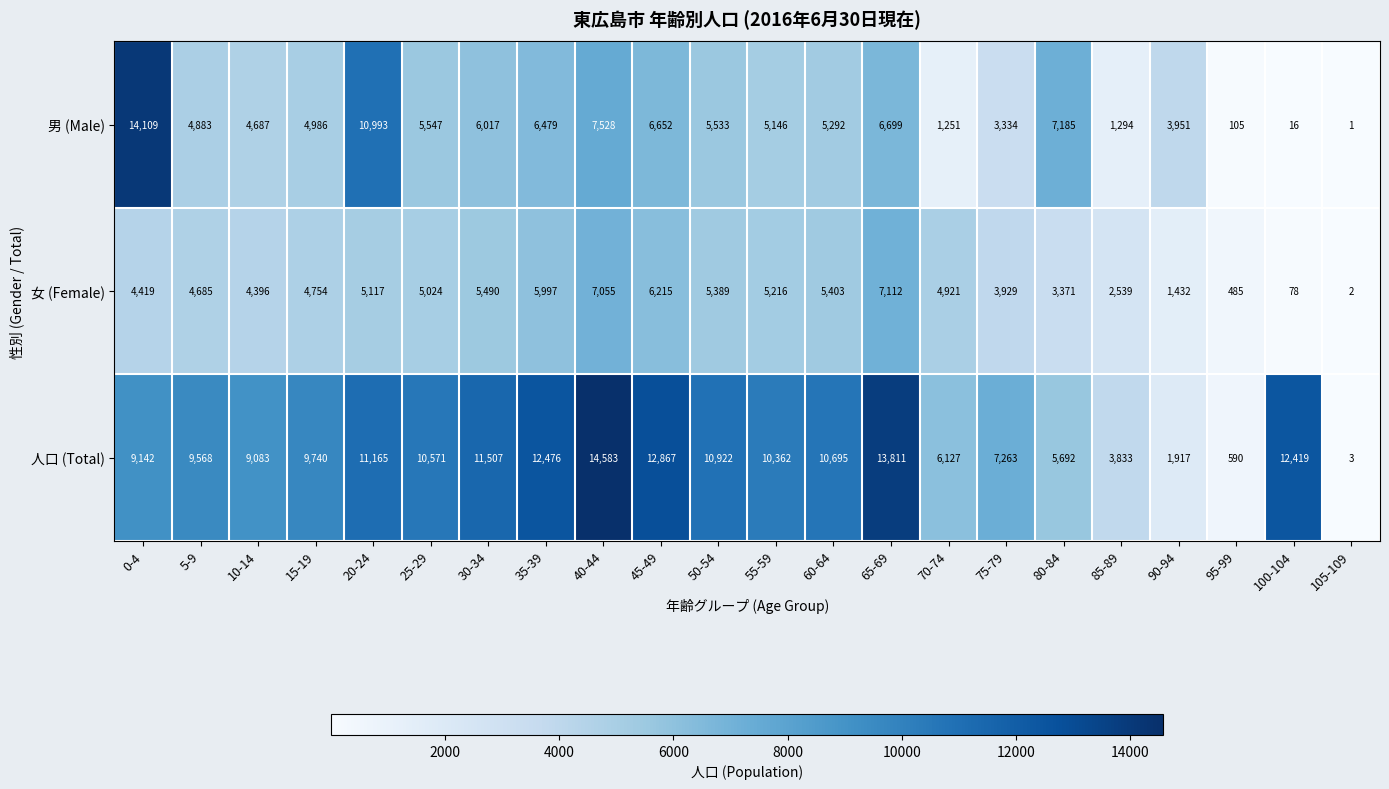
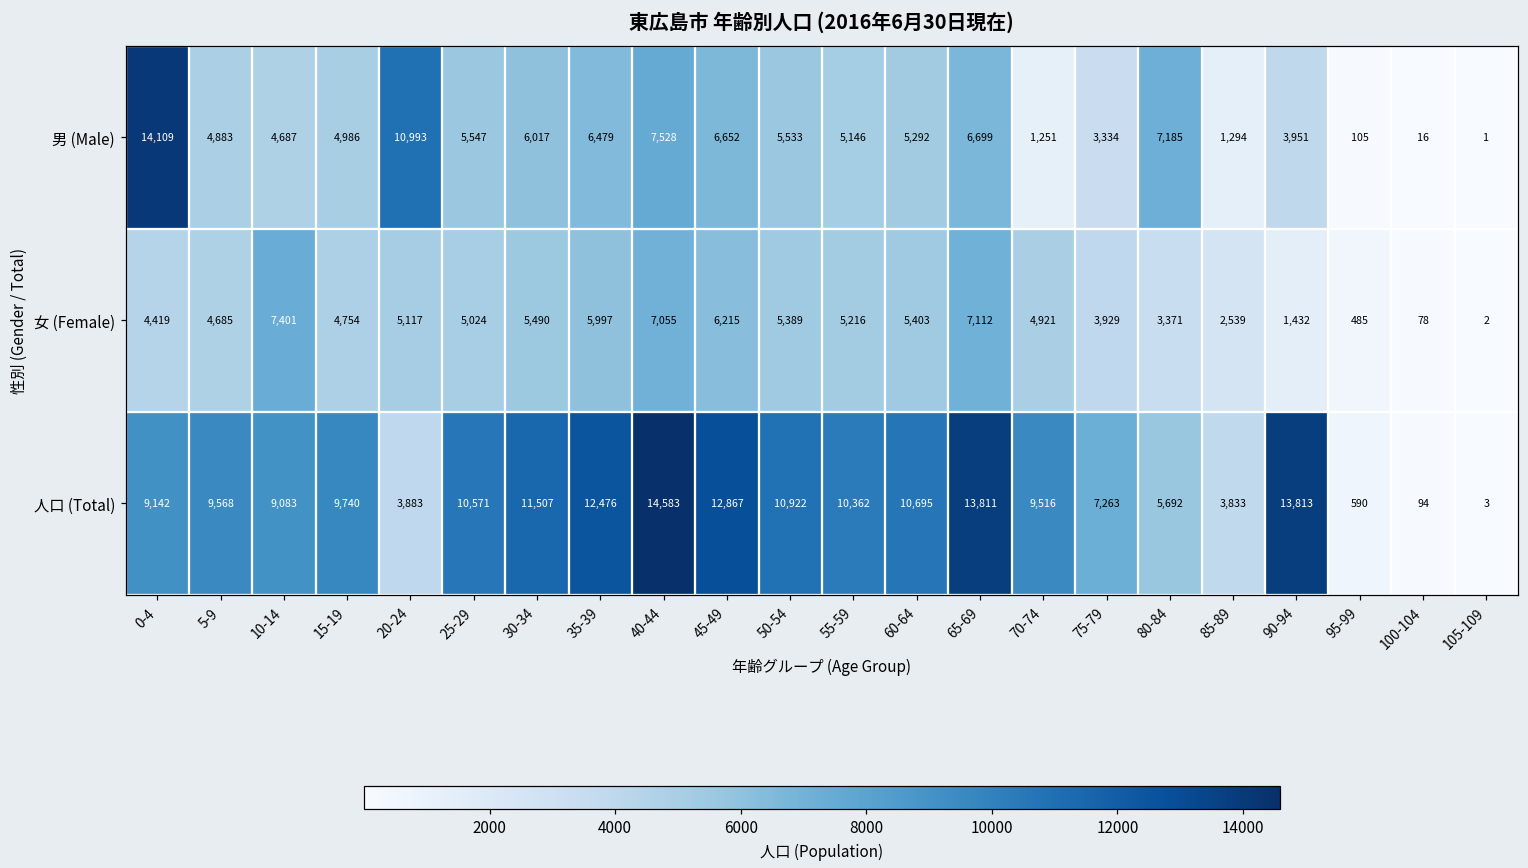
女 (Female), 10-14: 4,396 -> 7,401
人口 (Total), 20-24: 11,165 -> 3,883
人口 (Total), 70-74: 6,127 -> 9,516
人口 (Total), 90-94: 1,917 -> 13,813
人口 (Total), 100-104: 12,419 -> 94
